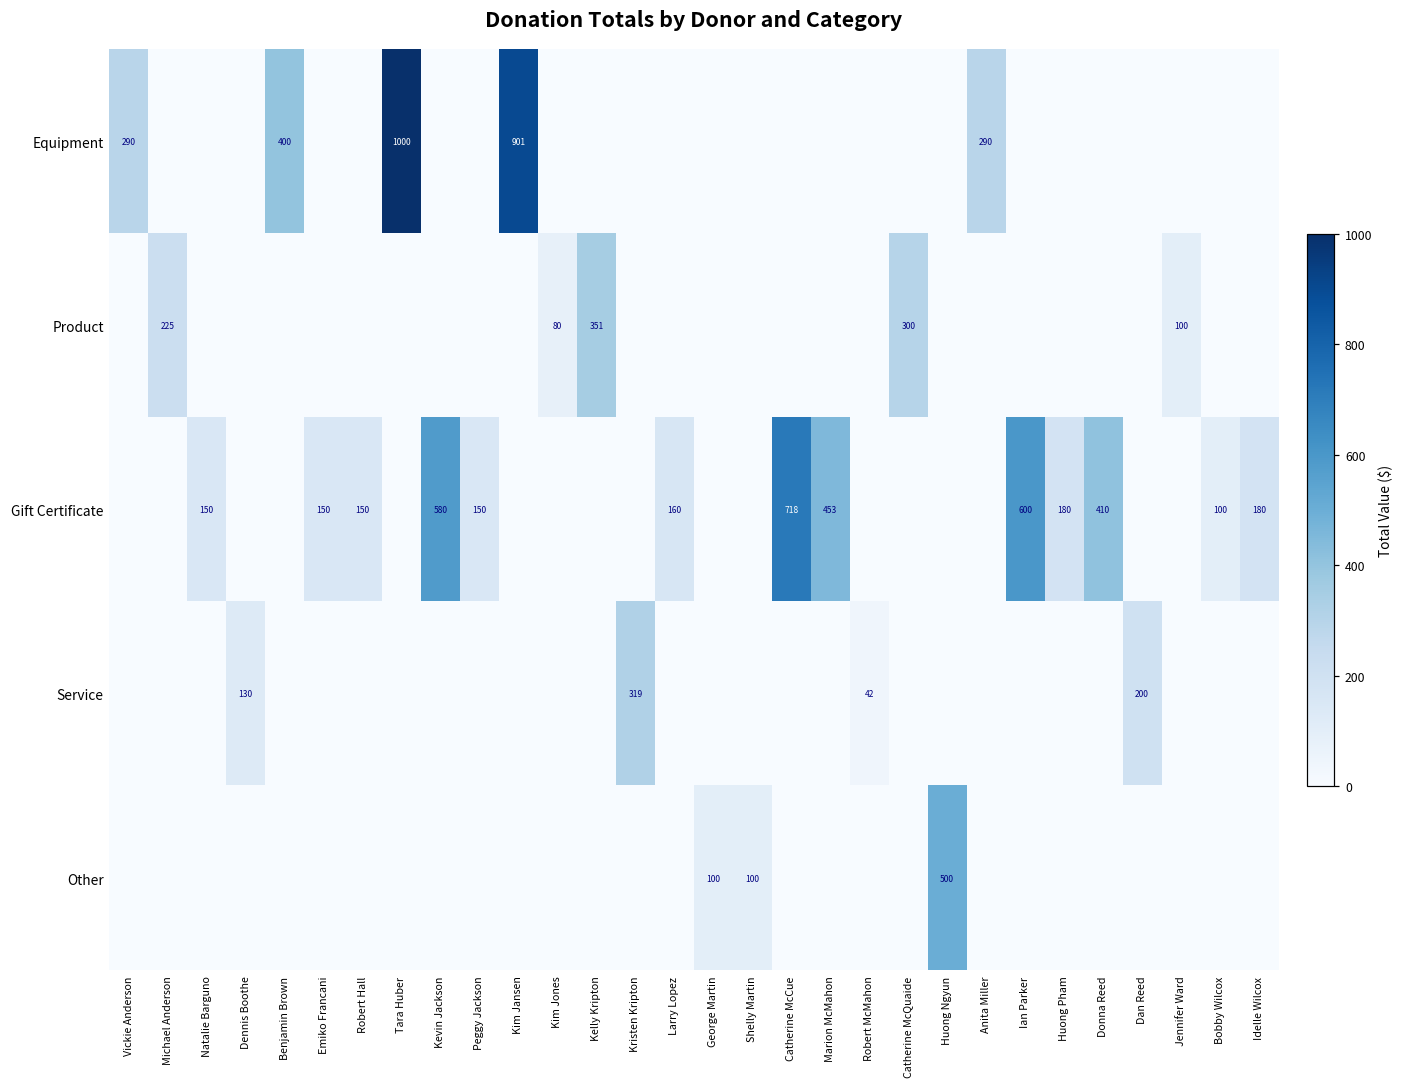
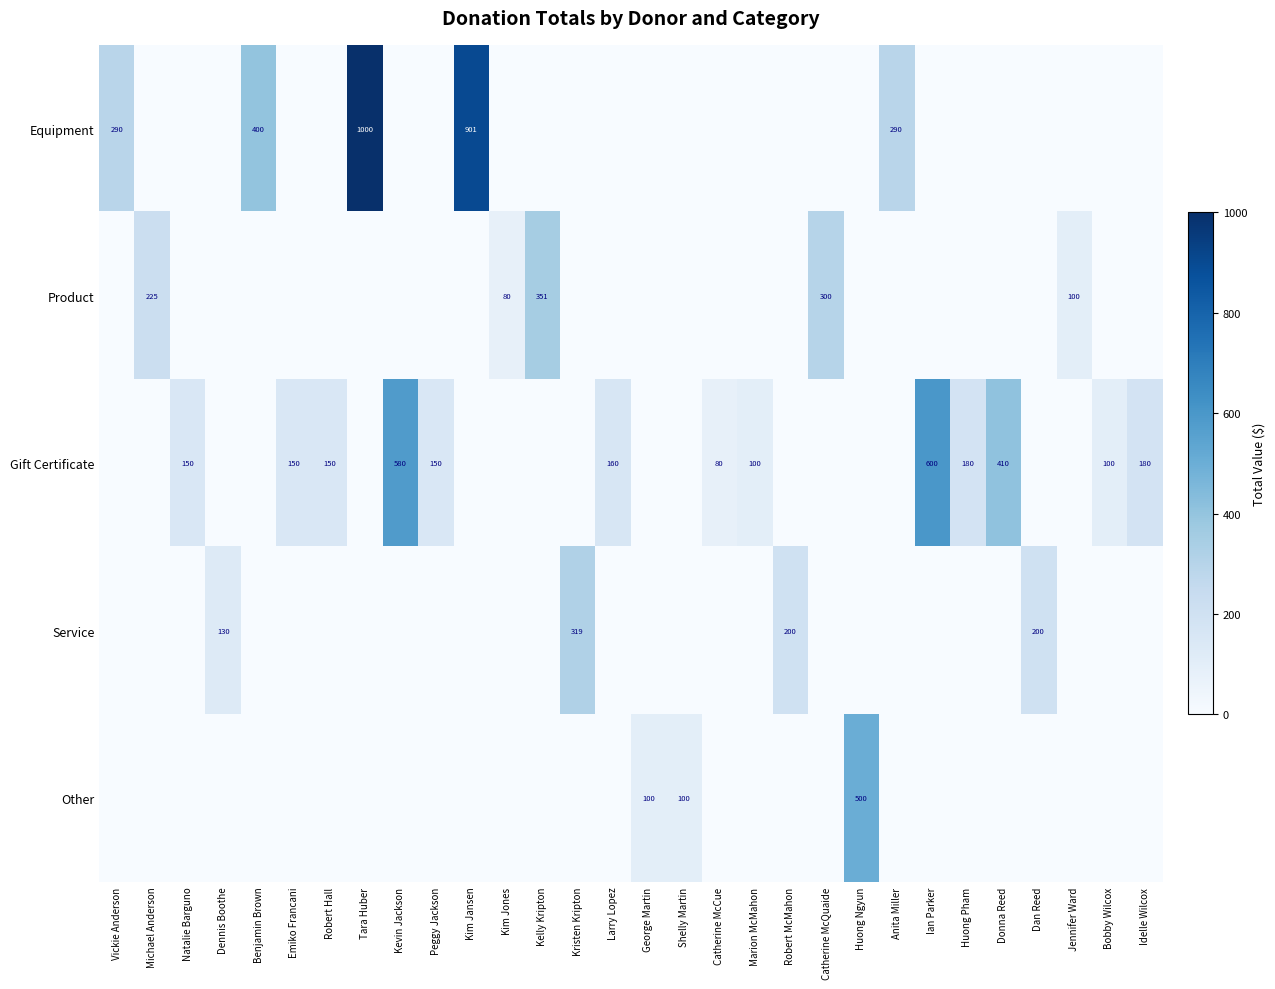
Gift Certificate, Catherine McCue: 718 -> 80
Gift Certificate, Marion McMahon: 453 -> 100
Service, Robert McMahon: 42 -> 200
